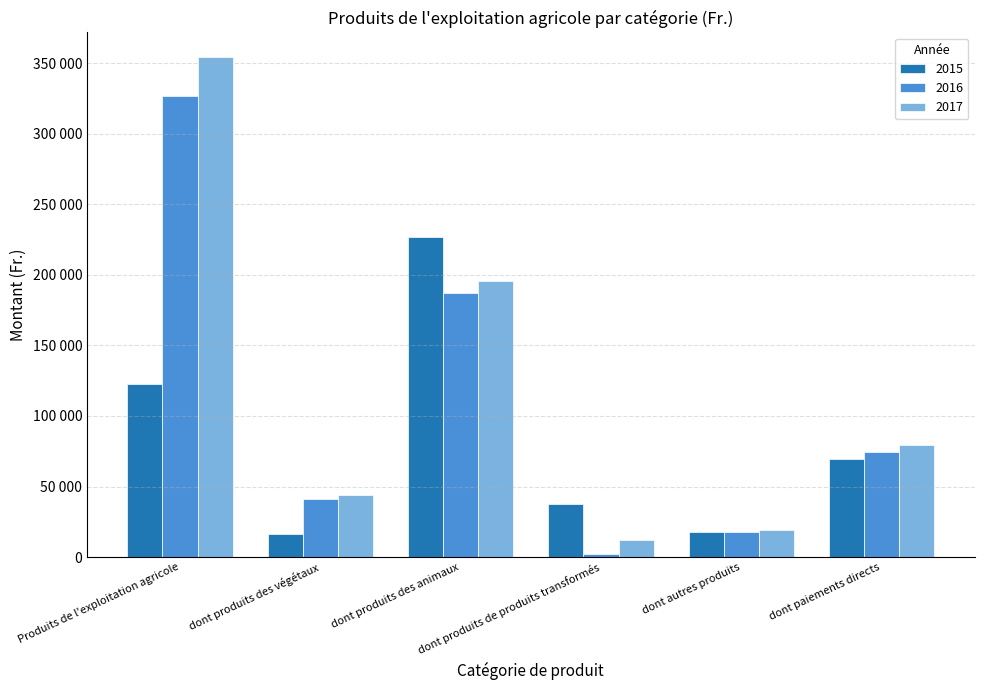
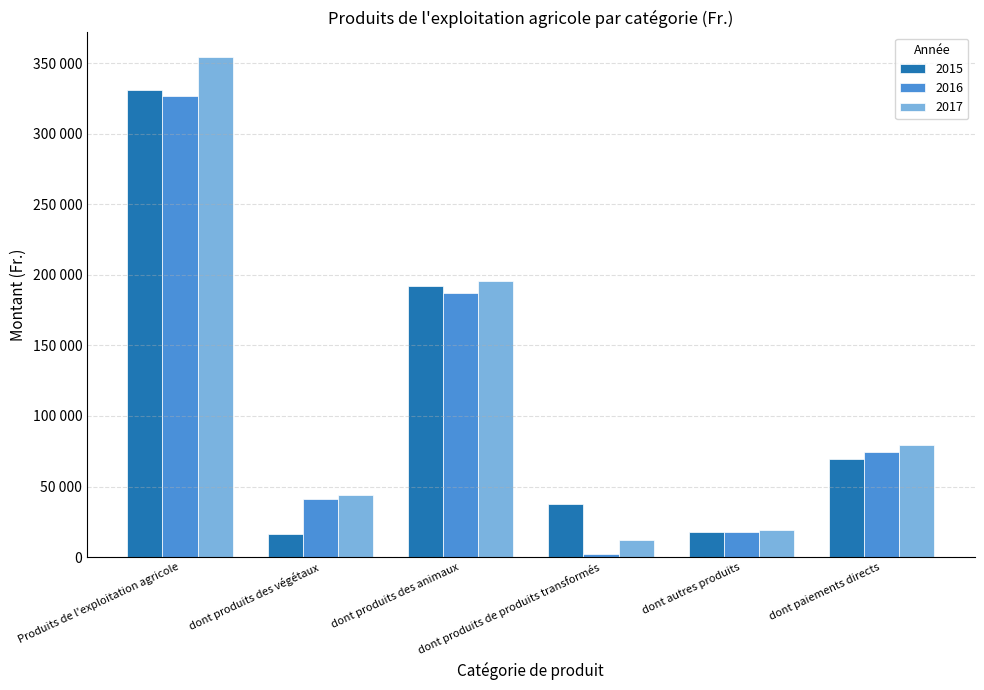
2015, Produits de l'exploitation agricole: 122000 -> 331000
2015, dont produits des animaux: 227000 -> 192000
